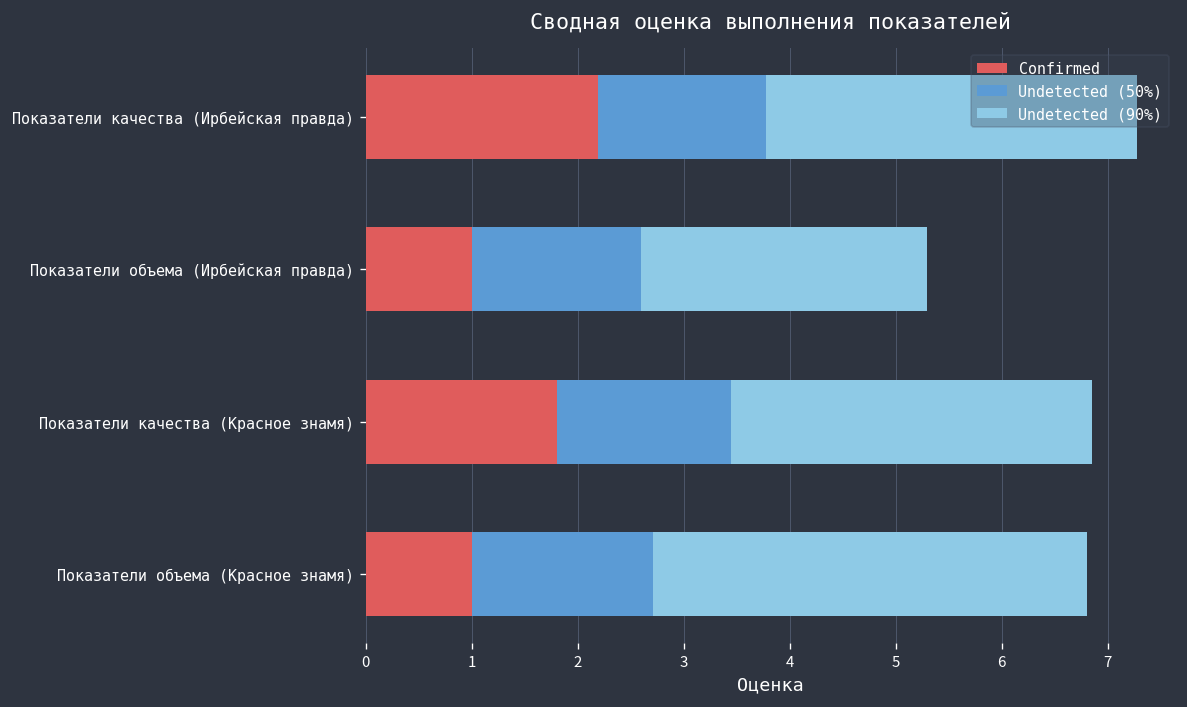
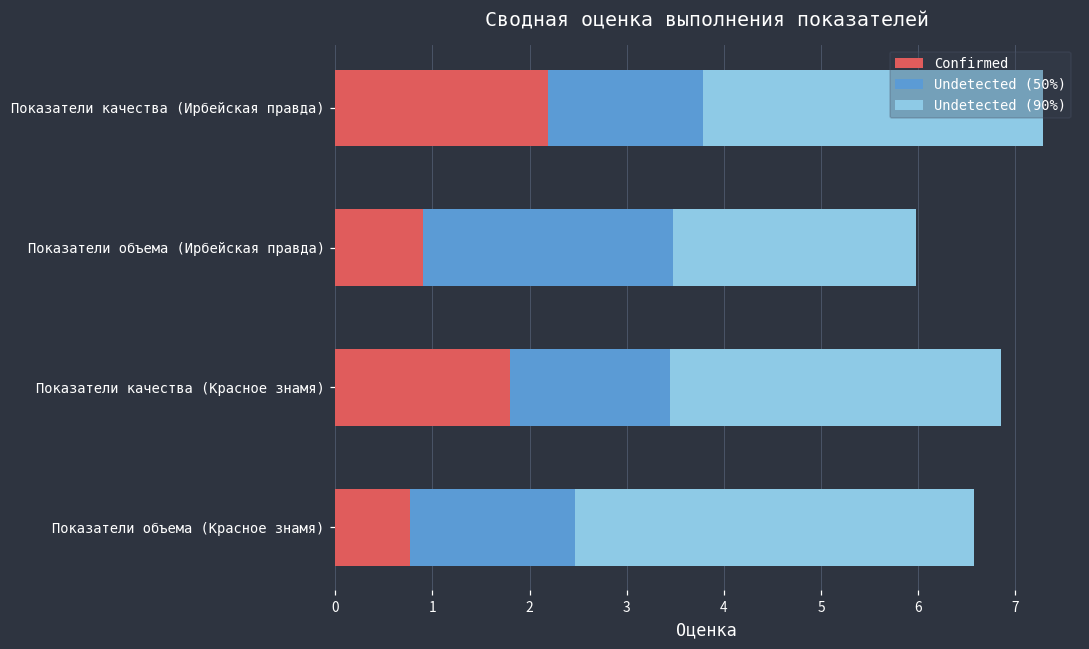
Confirmed, Показатели объема (Ирбейская правда): 1.0 -> 0.9
Undetected (50%), Показатели объема (Ирбейская правда): 1.6 -> 2.6
Undetected (90%), Показатели объема (Ирбейская правда): 2.7 -> 2.5
Confirmed, Показатели объема (Красное знамя): 1.0 -> 0.8
